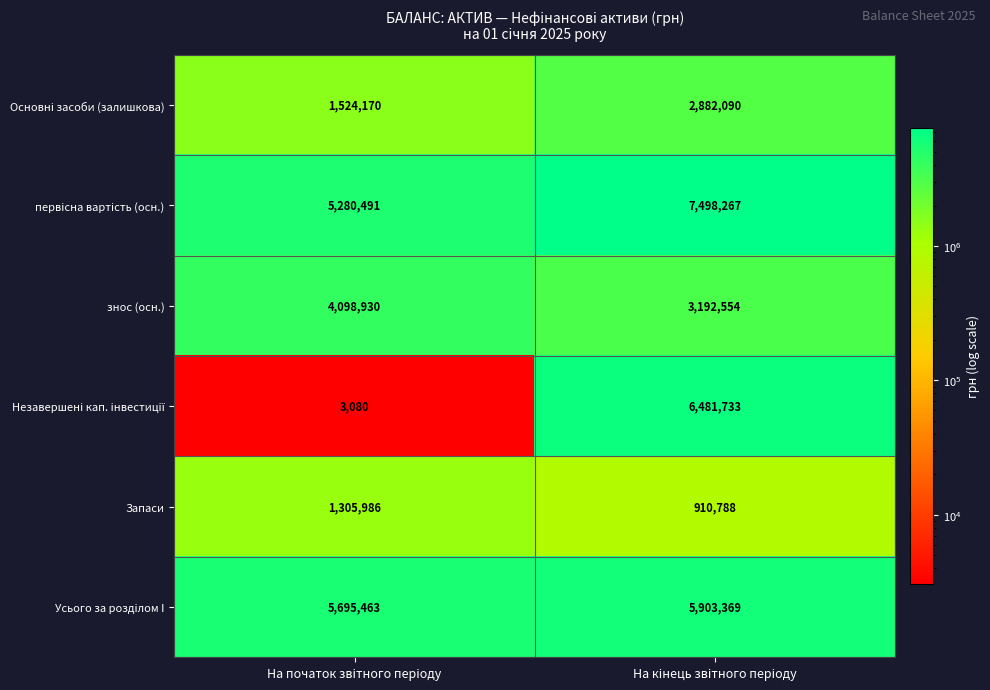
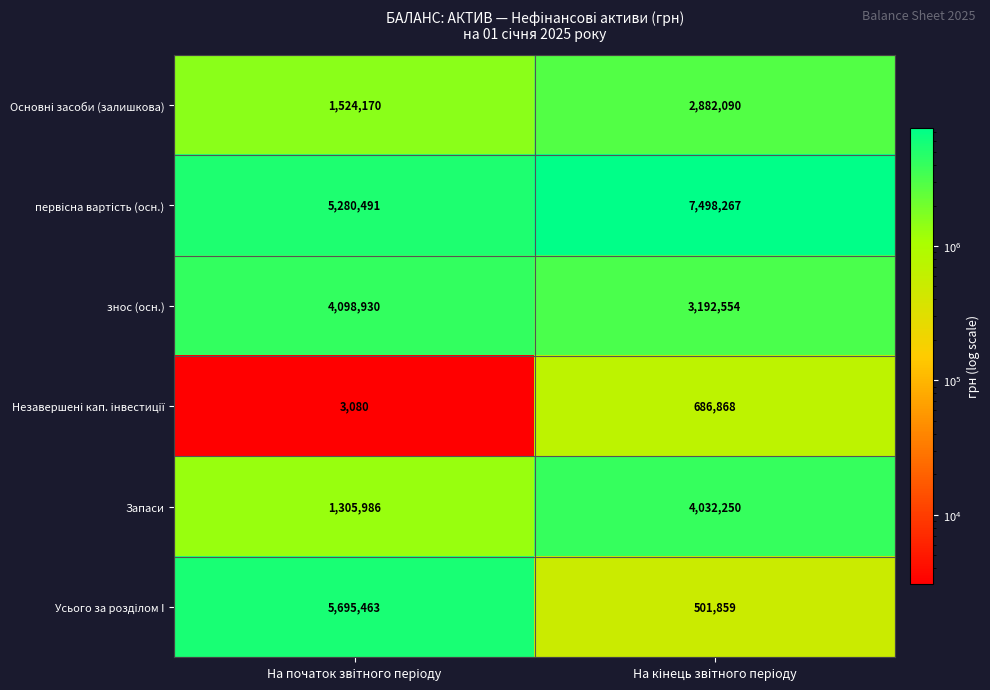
Незавершені кап. інвестиції, На кінець звітного періоду: 6,481,733 -> 686,868
Запаси, На кінець звітного періоду: 910,788 -> 4,032,250
Усього за розділом І, На кінець звітного періоду: 5,903,369 -> 501,859
